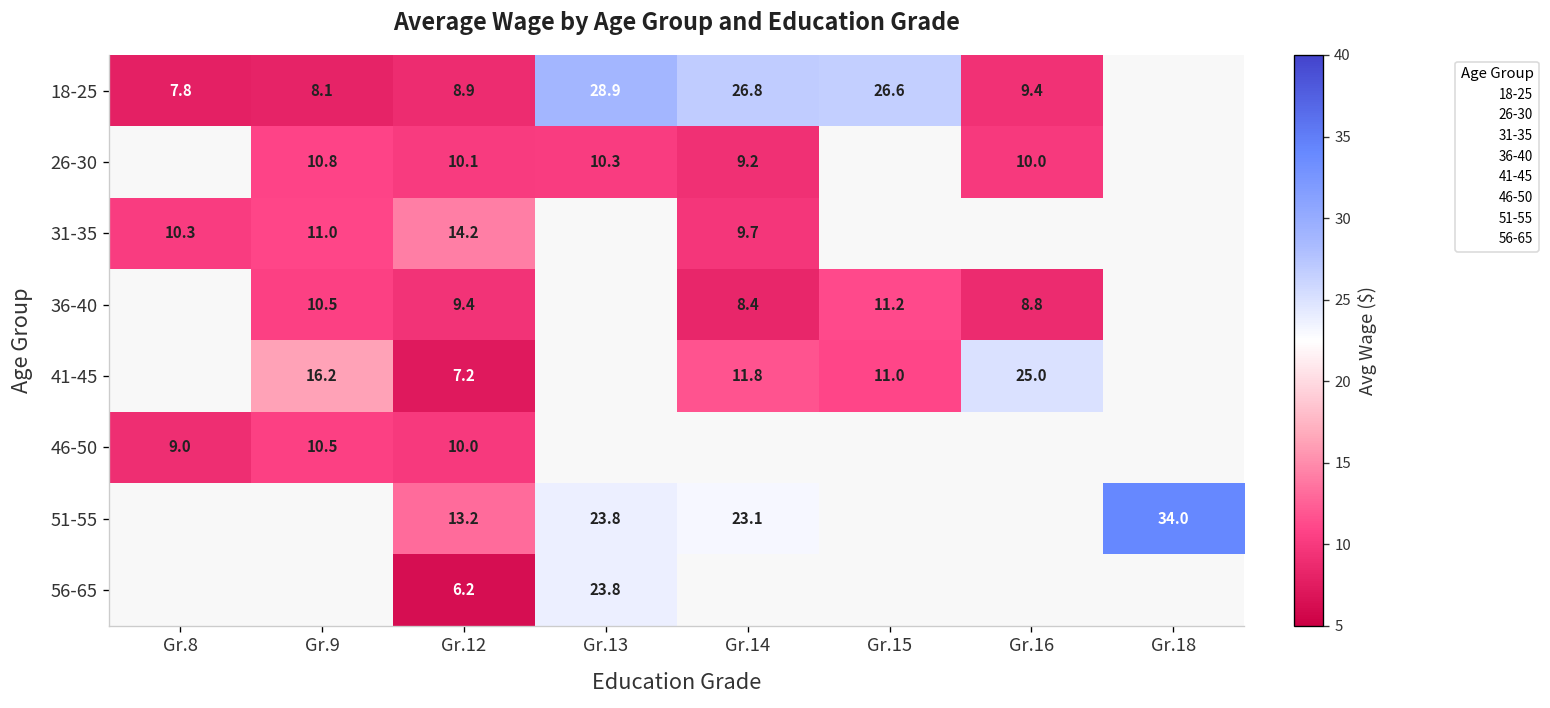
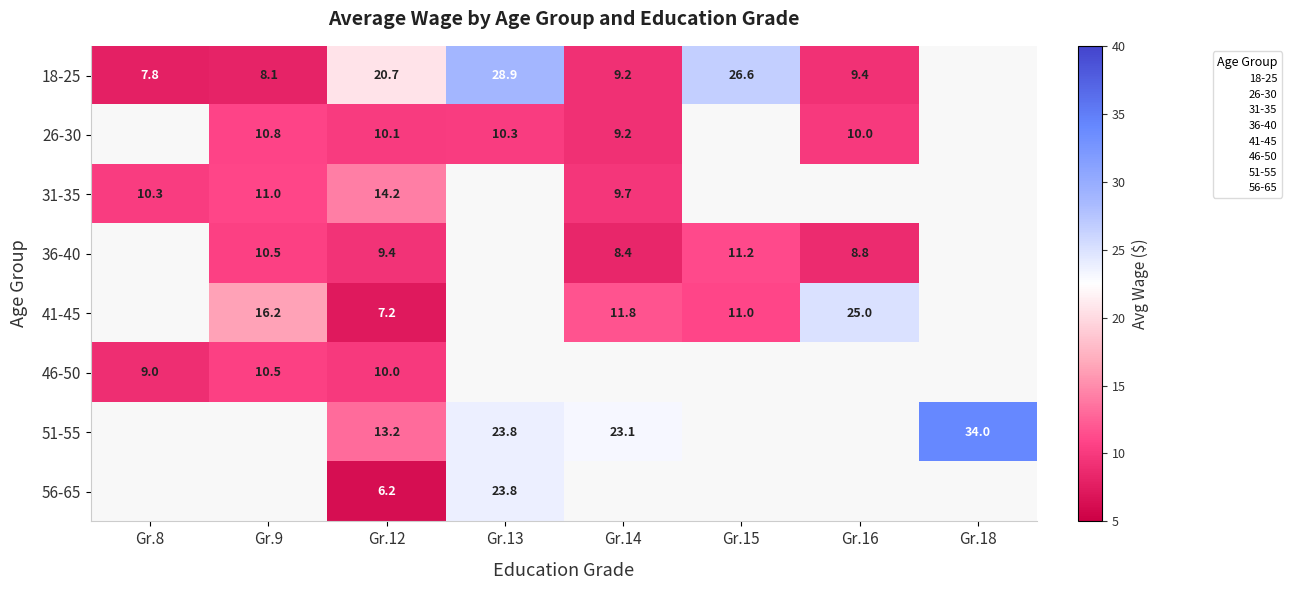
18-25, Gr.12: 8.9 -> 20.7
18-25, Gr.14: 26.8 -> 9.2
